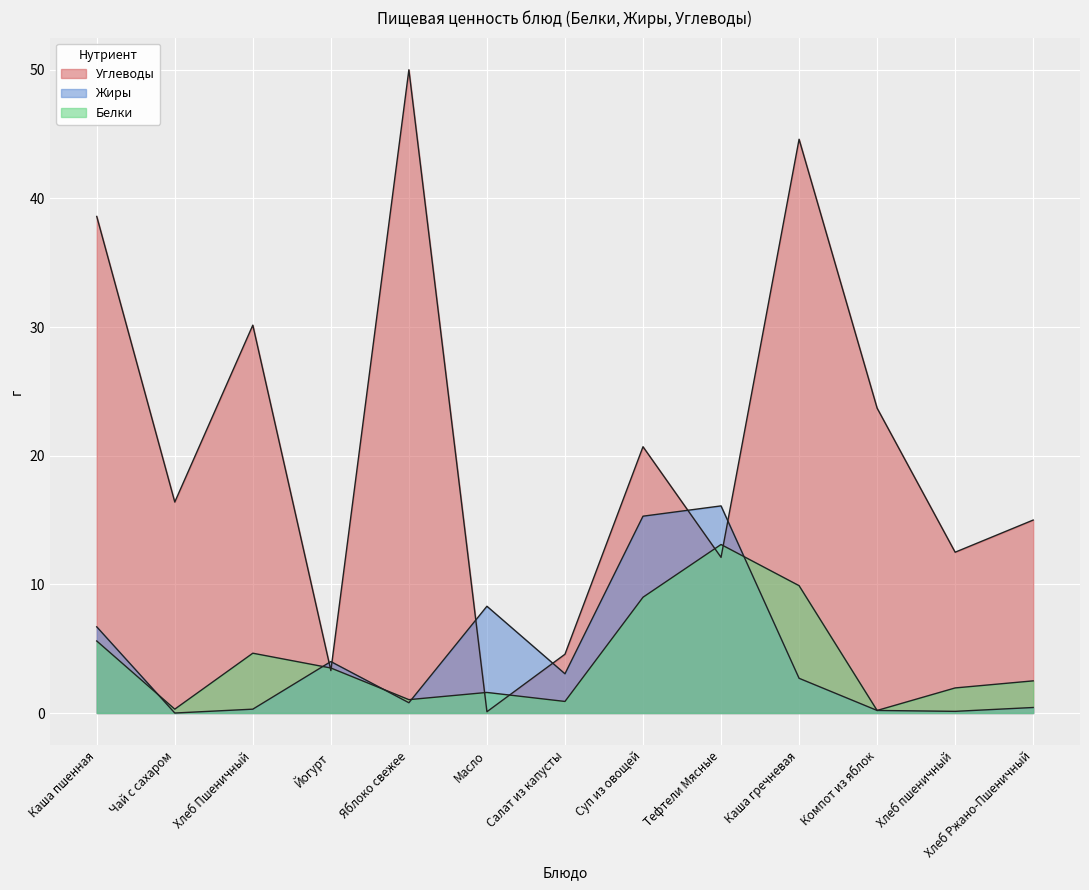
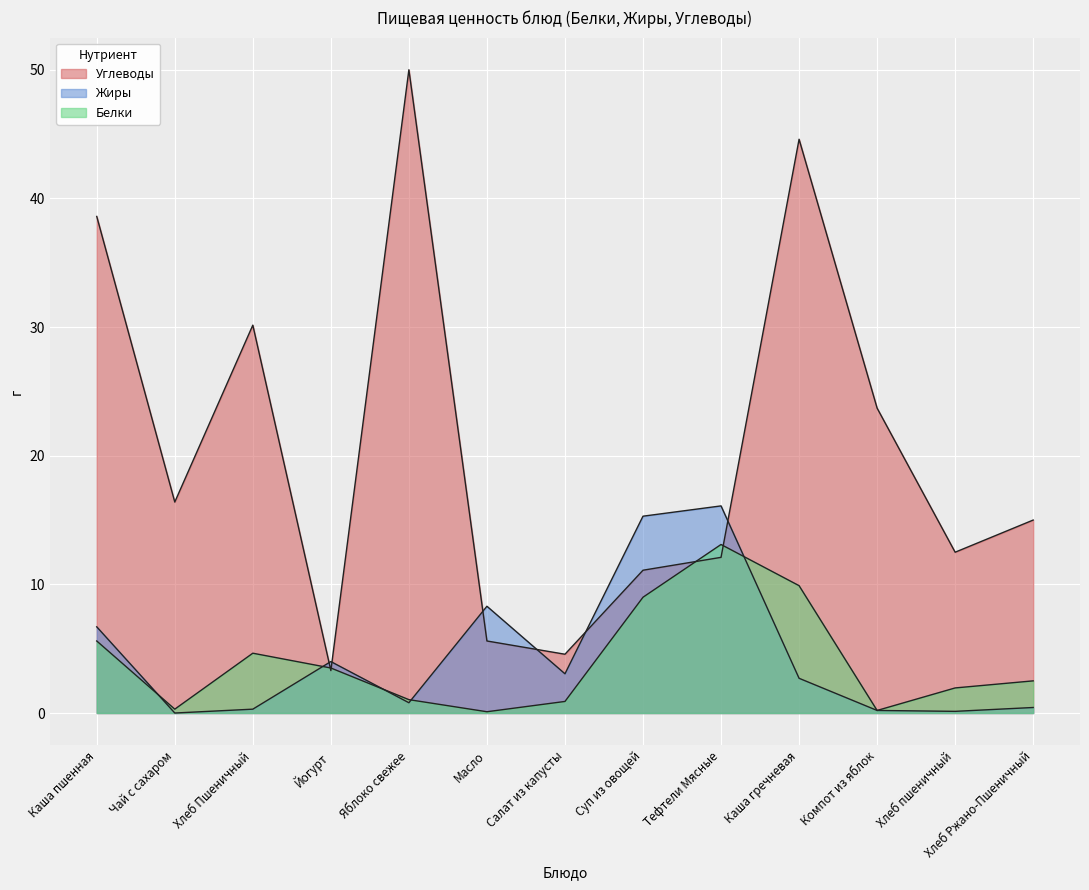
Углеводы, Масло: 0.1 -> 5.6
Белки, Масло: 1.6 -> 0.1
Углеводы, Суп из овощей: 20.7 -> 11.1
